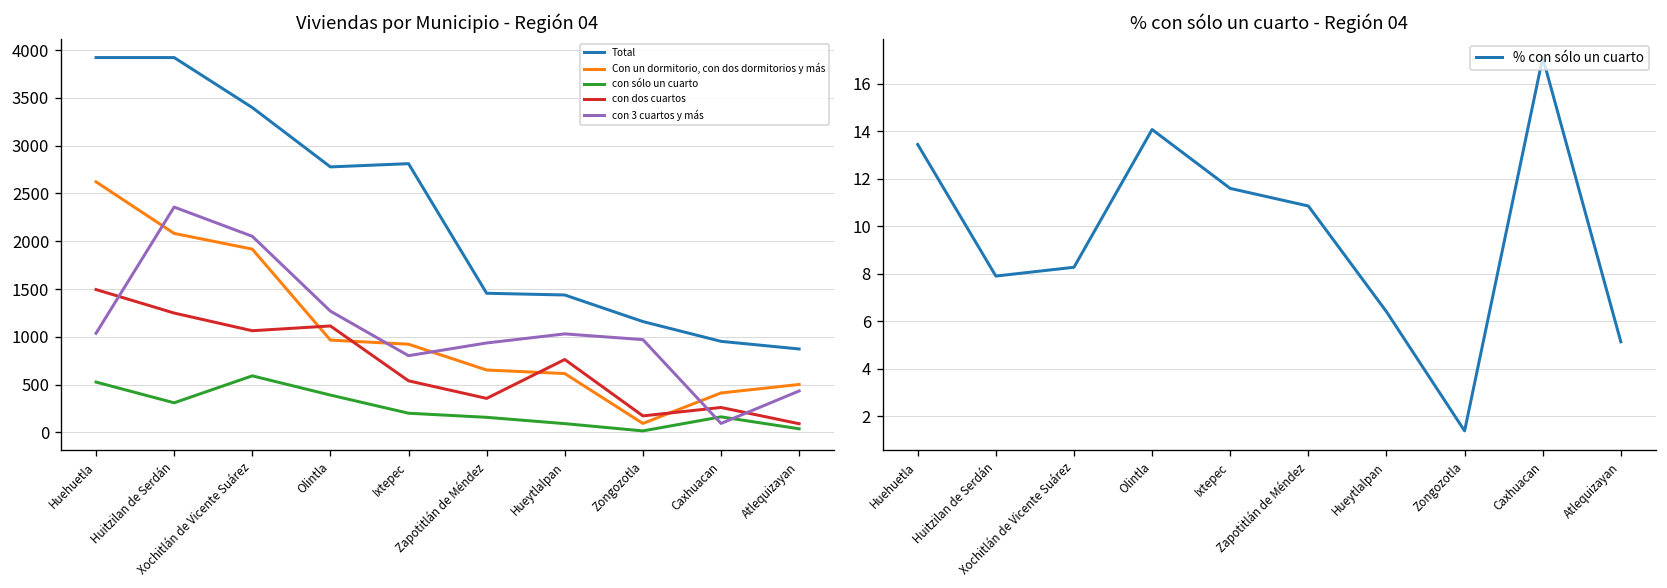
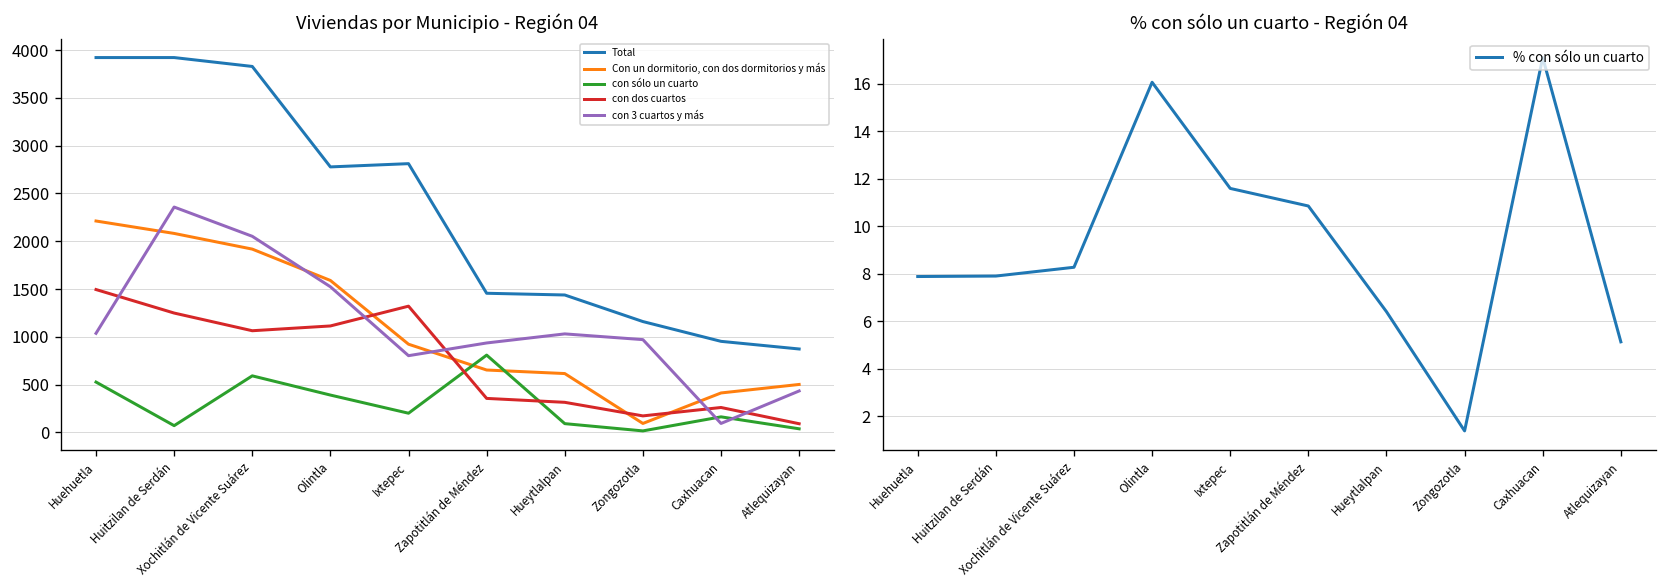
Viviendas por Municipio - Región 04, Con un dormitorio, con dos dormitorios y más, Huehuetla: 2600 -> 2200
Viviendas por Municipio - Región 04, con sólo un cuarto, Huitzilan de Serdán: 300 -> 100
Viviendas por Municipio - Región 04, Total, Xochitlán de Vicente Suárez: 3400 -> 3800
Viviendas por Municipio - Región 04, Con un dormitorio, con dos dormitorios y más, Olintla: 1000 -> 1600
Viviendas por Municipio - Región 04, con 3 cuartos y más, Olintla: 1300 -> 1500
Viviendas por Municipio - Región 04, con dos cuartos, Ixtepec: 500 -> 1300
Viviendas por Municipio - Región 04, con sólo un cuarto, Zapotitlán de Méndez: 200 -> 800
Viviendas por Municipio - Región 04, con dos cuartos, Hueytlalpan: 800 -> 300
% con sólo un cuarto - Región 04, Huehuetla: 13.4 -> 7.9
% con sólo un cuarto - Región 04, Olintla: 14.1 -> 16.1
